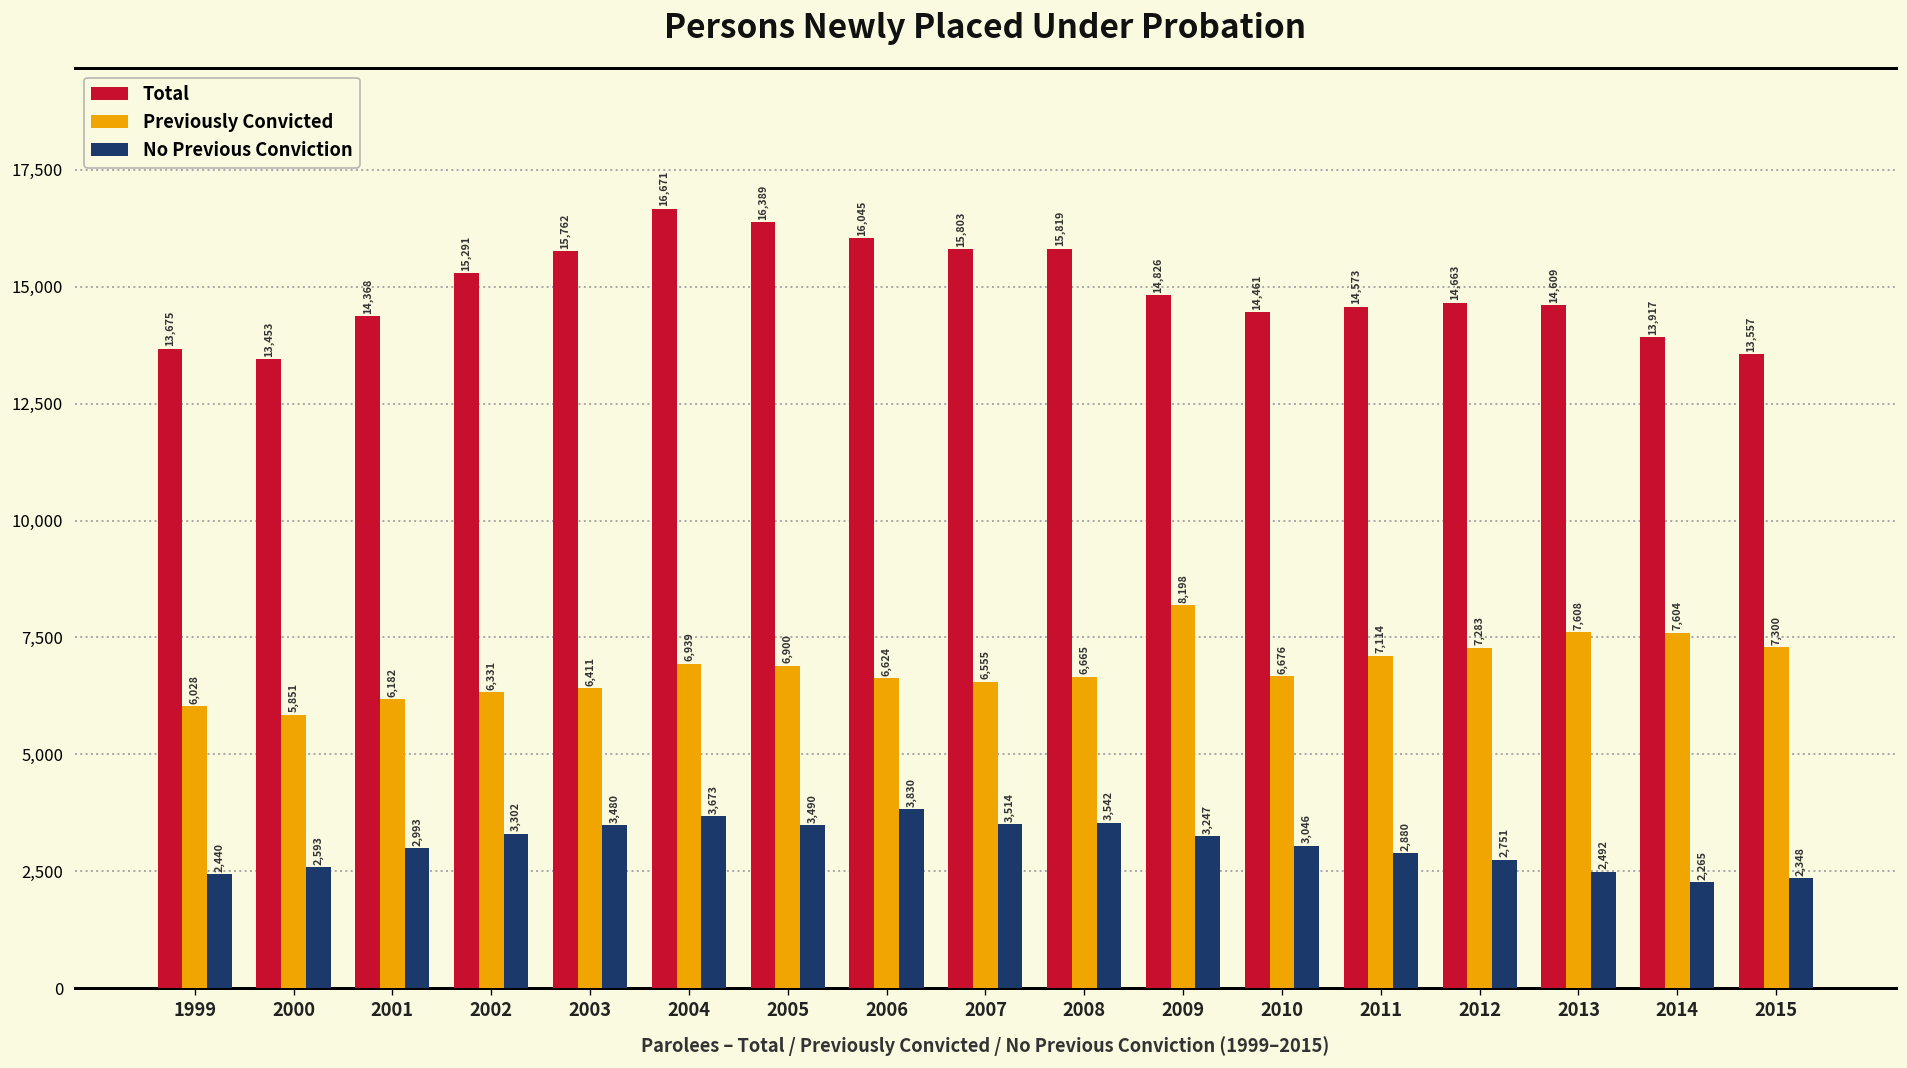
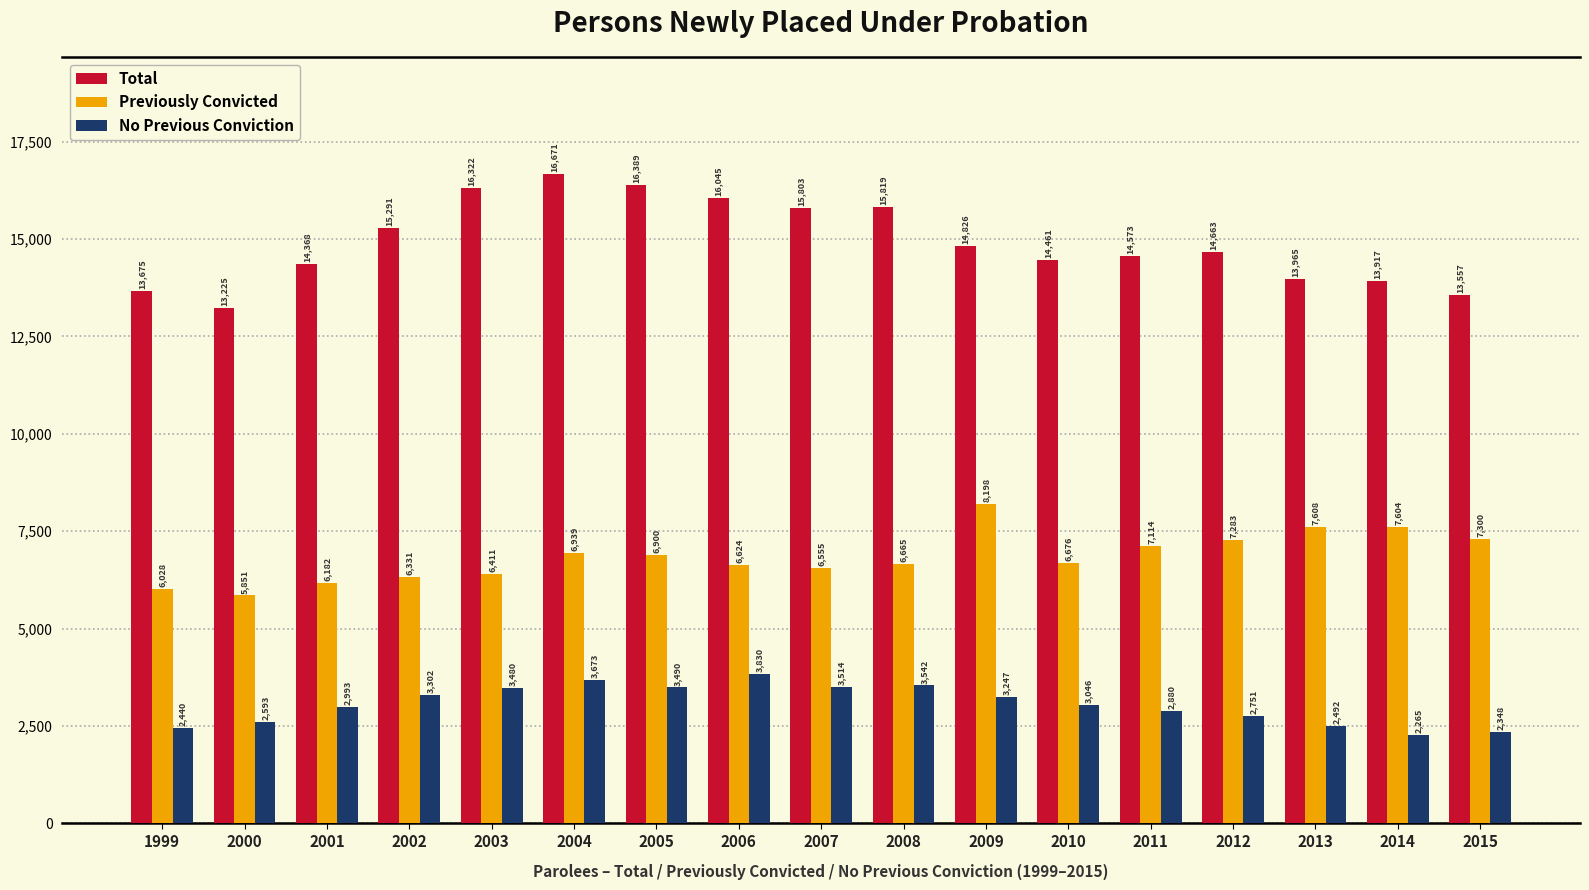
Total, 2000: 13,453 -> 13,225
Total, 2003: 15,762 -> 16,322
Total, 2013: 14,609 -> 13,965
